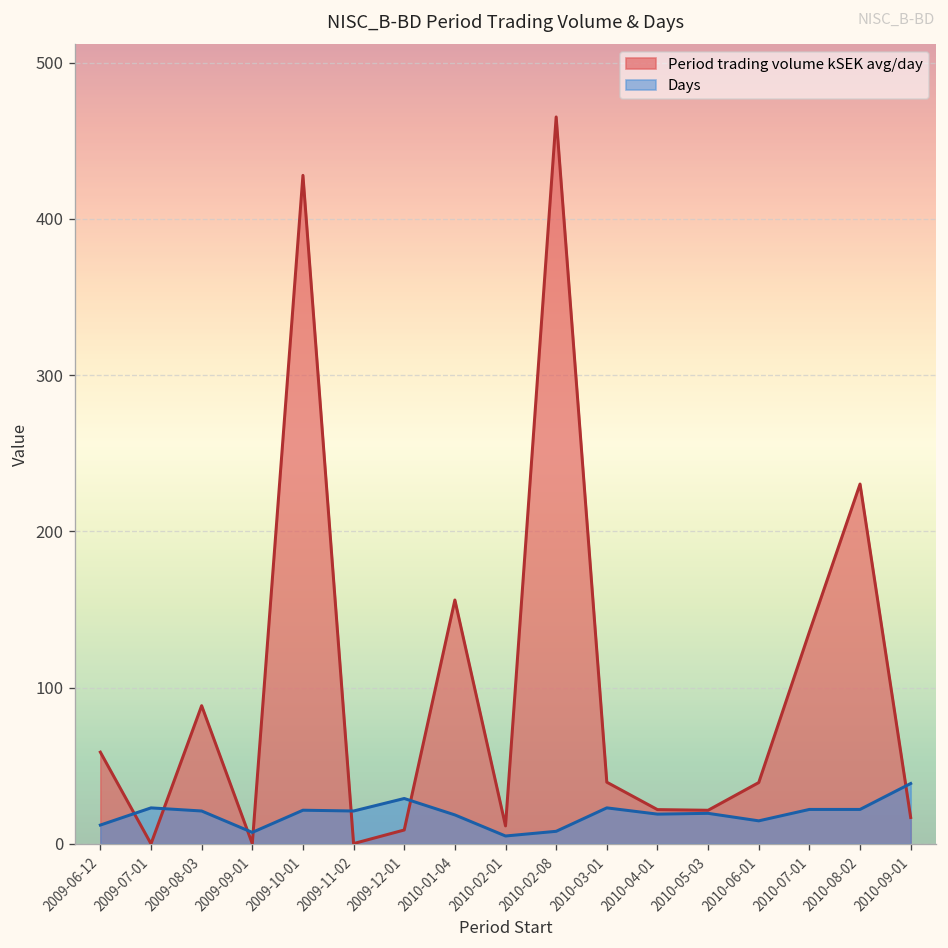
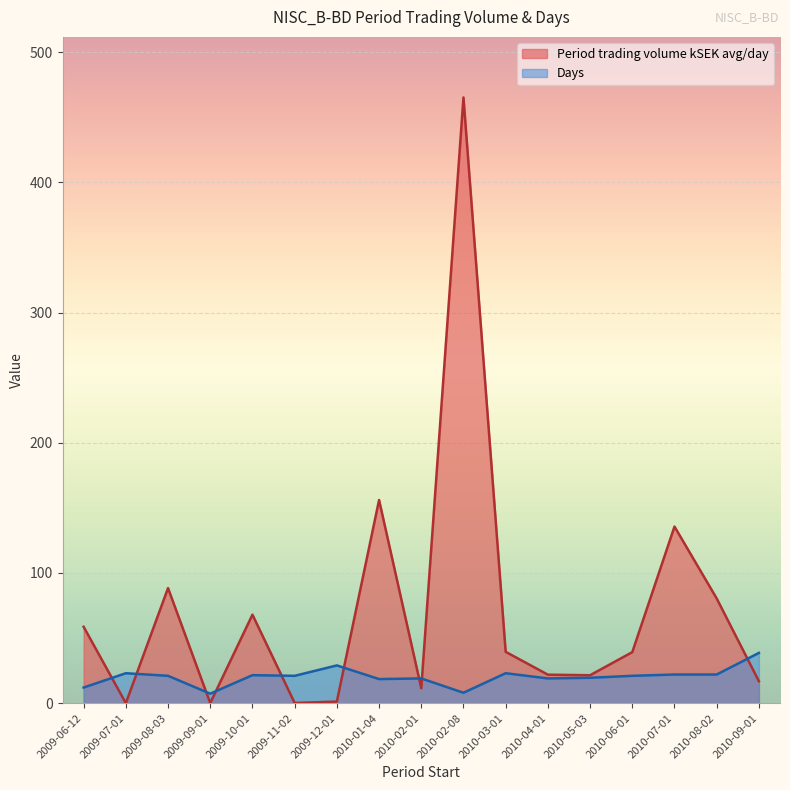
Period trading volume kSEK avg/day, 2009-10-01: 428 -> 68
Period trading volume kSEK avg/day, 2009-12-01: 9 -> 1
Days, 2010-02-01: 5 -> 19
Days, 2010-06-01: 15 -> 21
Period trading volume kSEK avg/day, 2010-08-02: 230 -> 80
